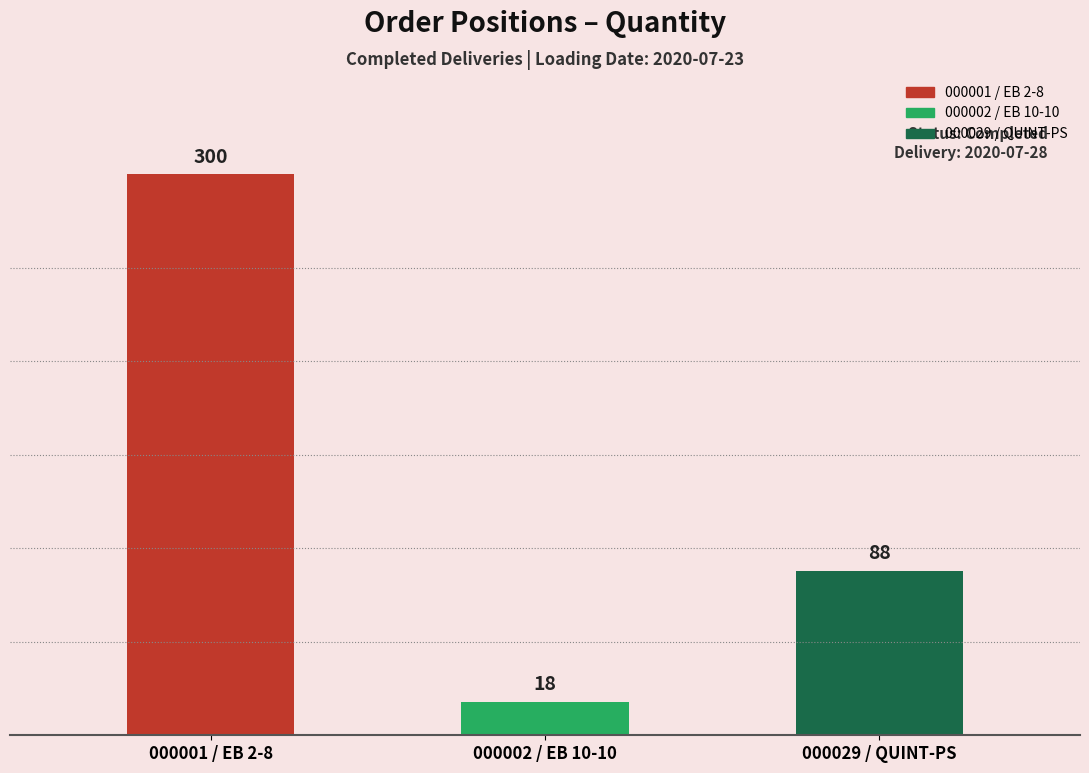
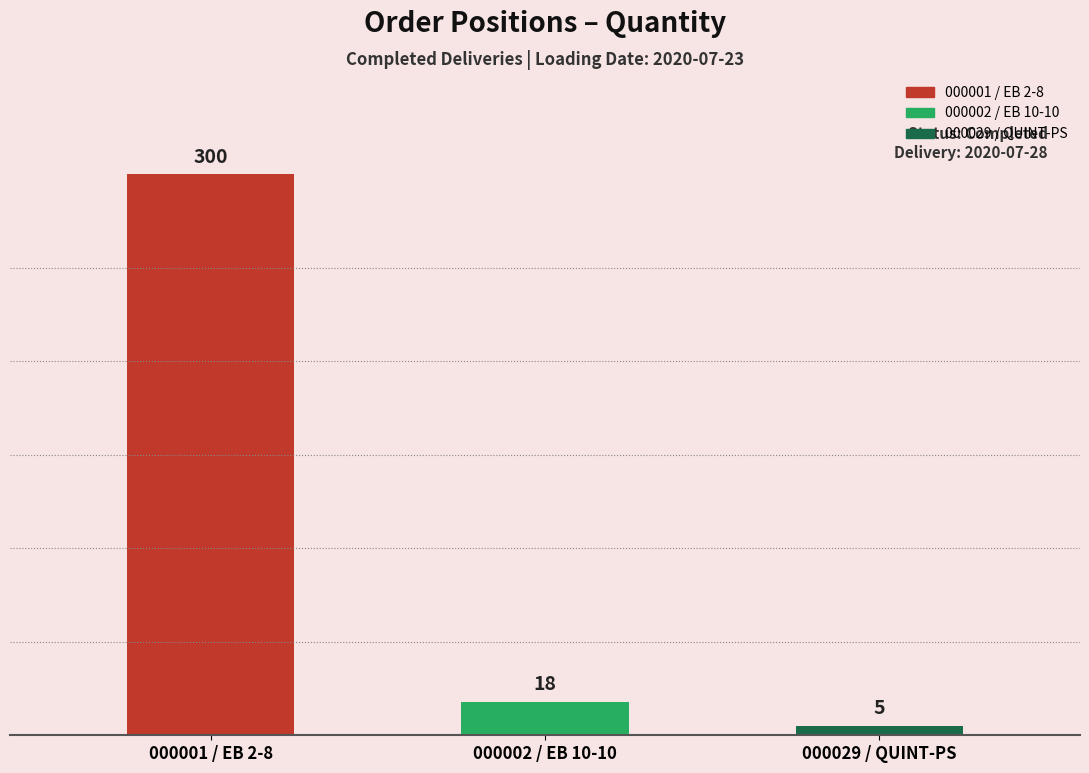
000029 / QUINT-PS: 88 -> 5
